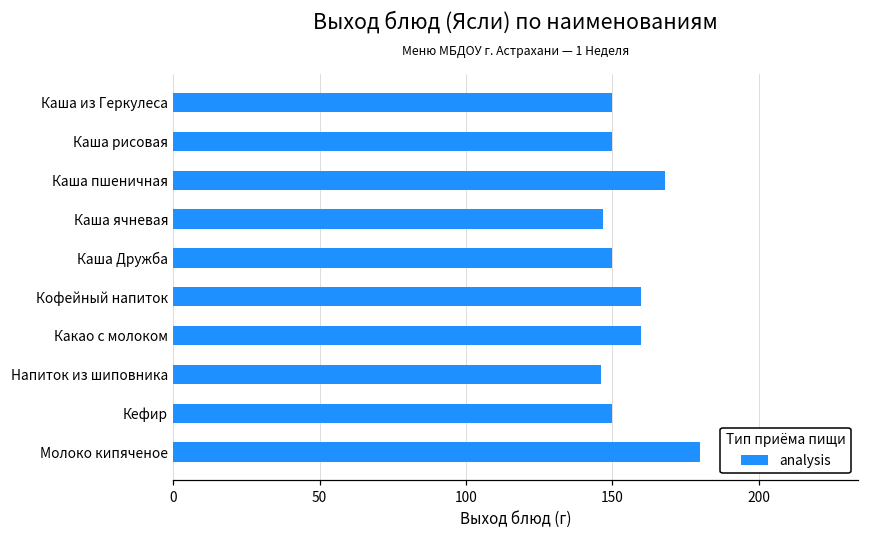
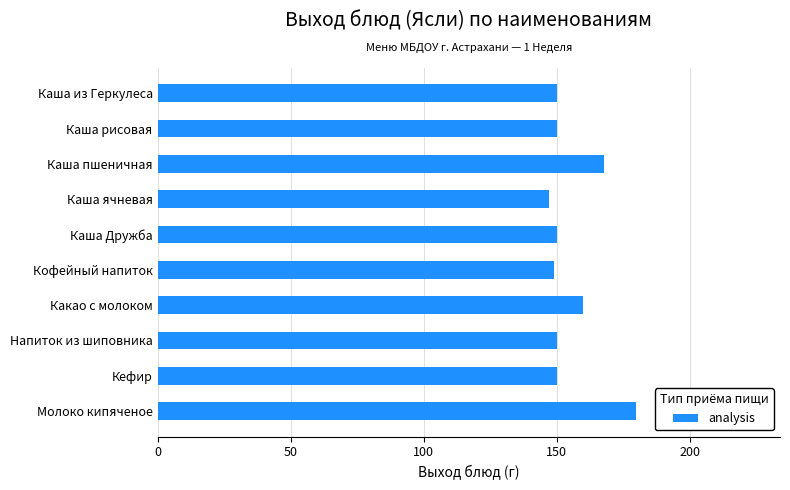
Кофейный напиток: 160 -> 149
Напиток из шиповника: 146 -> 150
